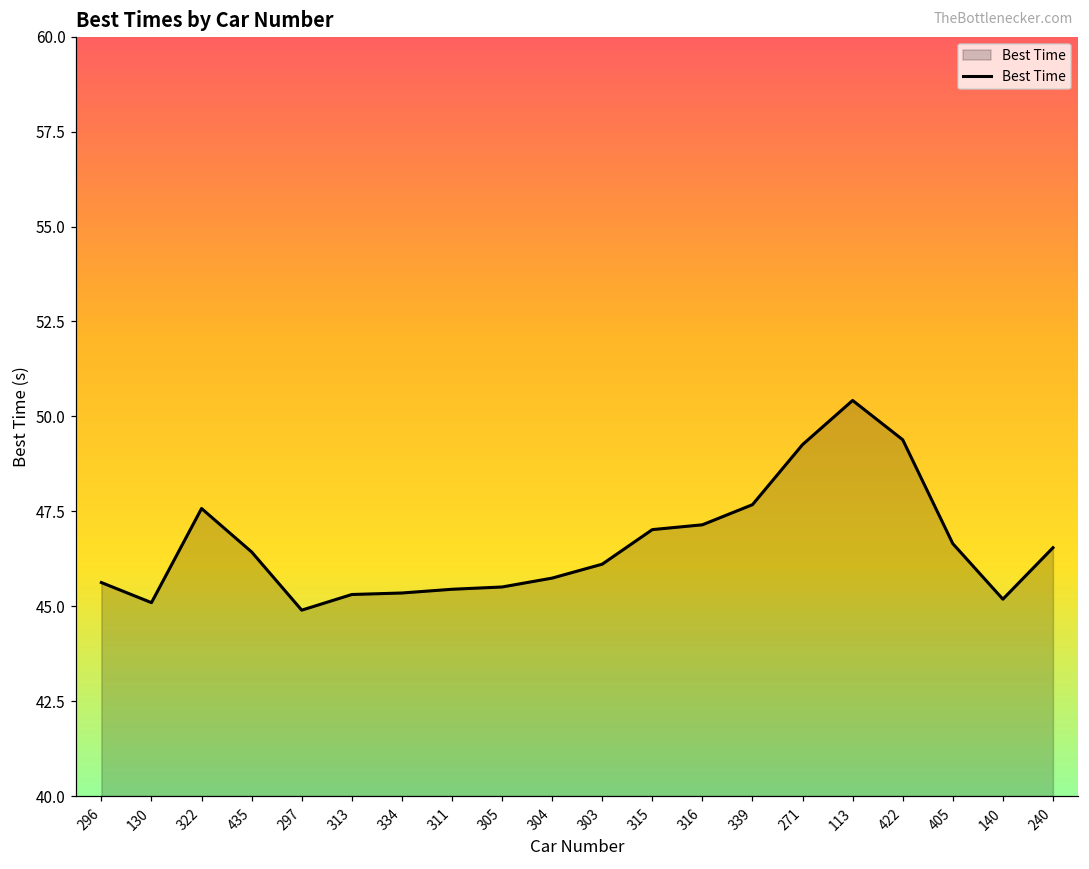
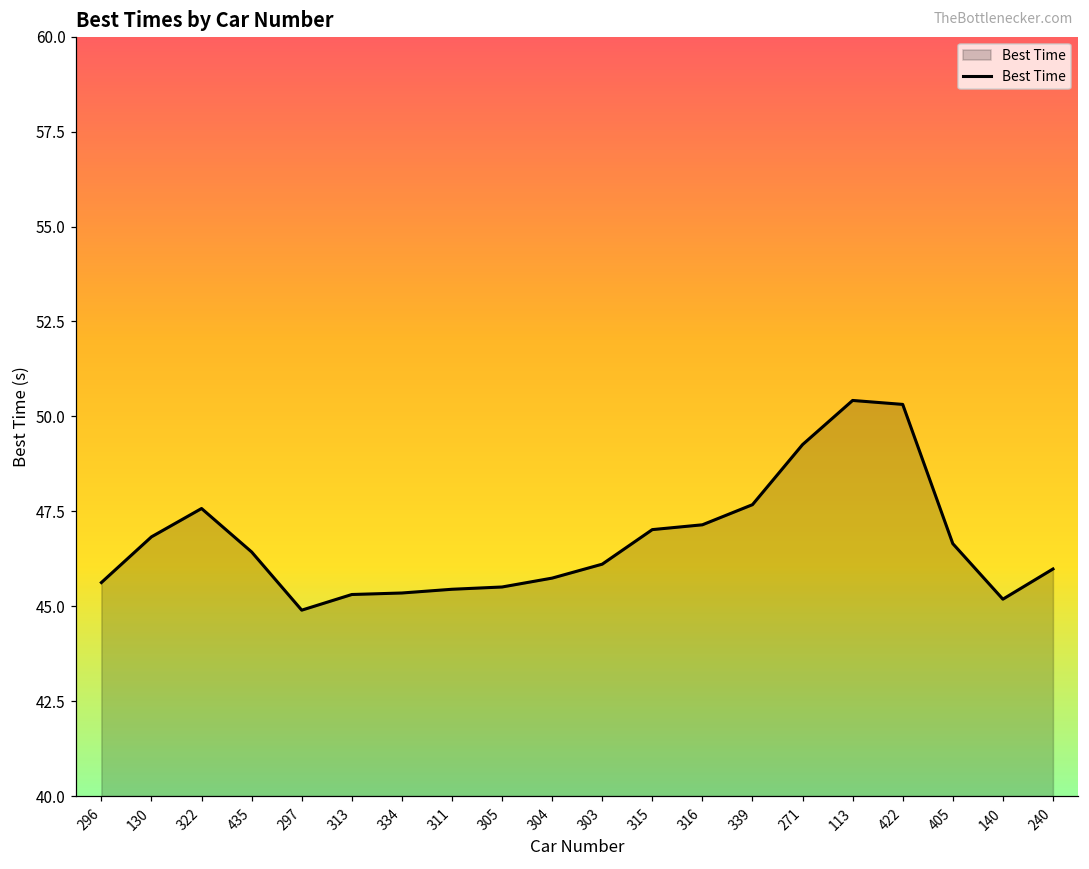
130: 45.1 -> 46.8
422: 49.4 -> 50.3
240: 46.5 -> 46.0
